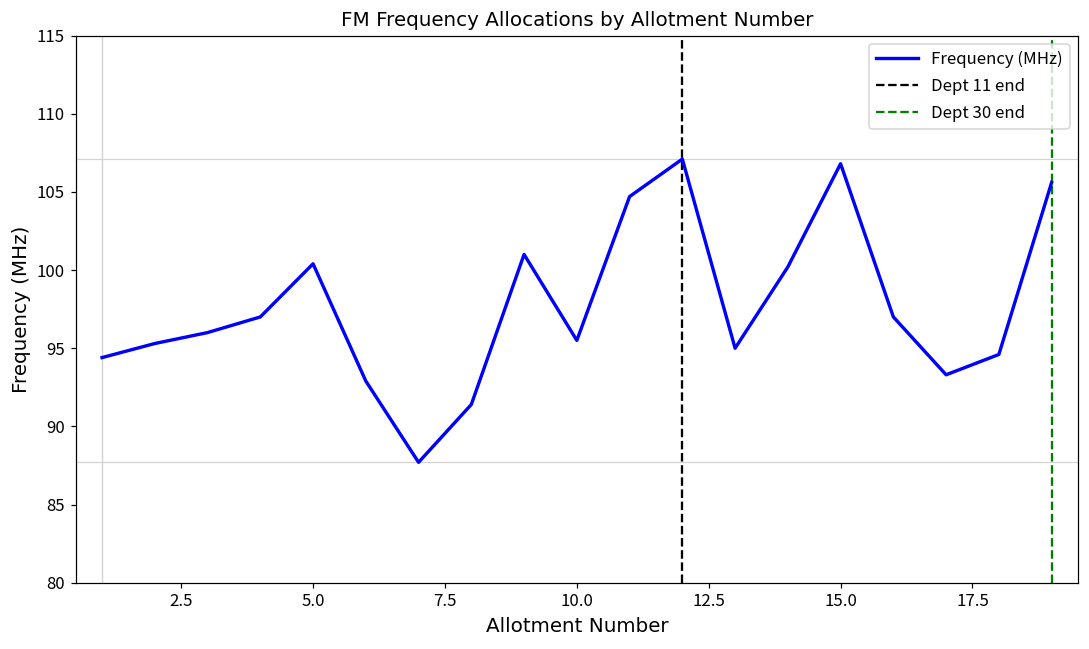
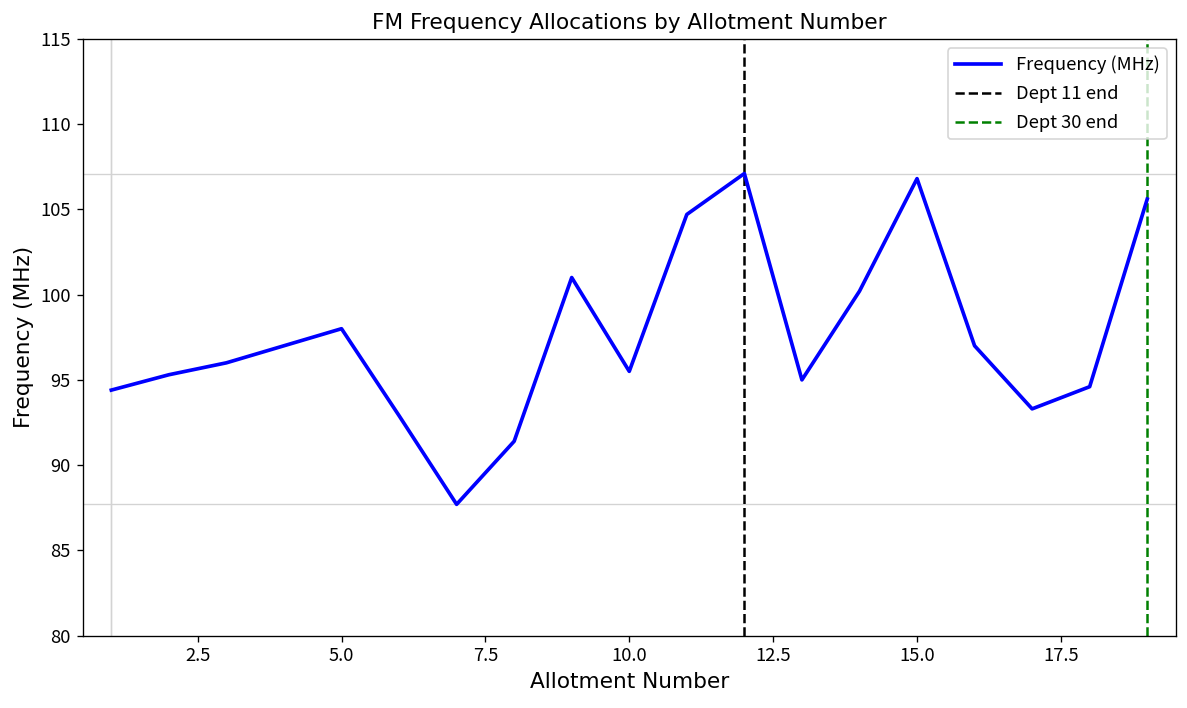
5.0: 100.4 -> 98.0
